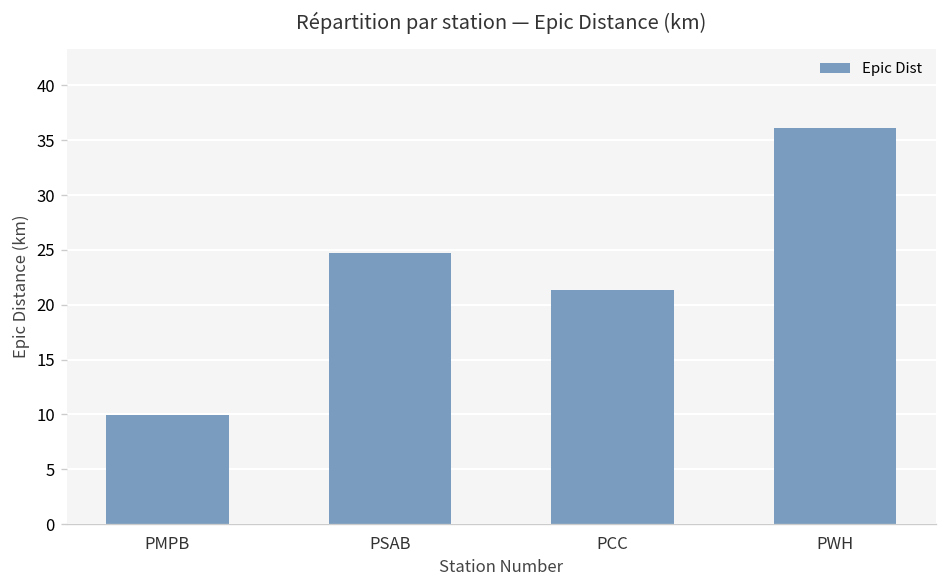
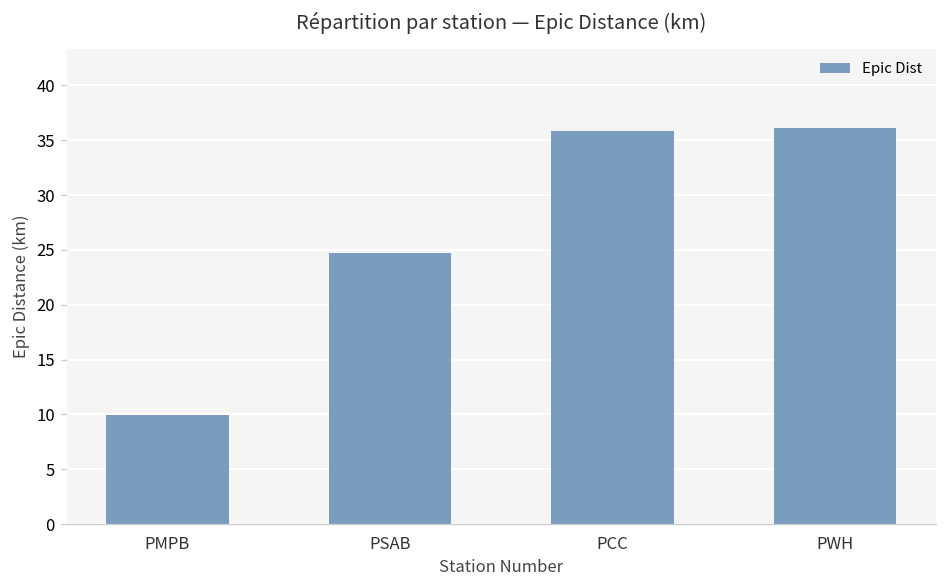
PCC: 21 -> 36
